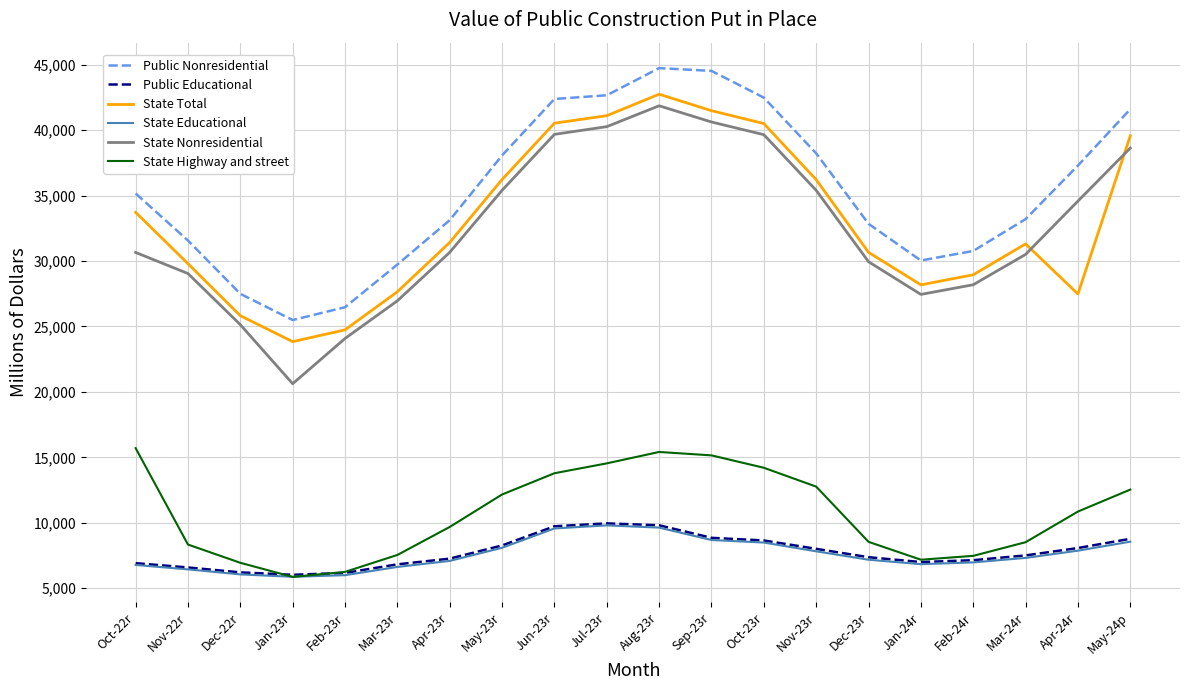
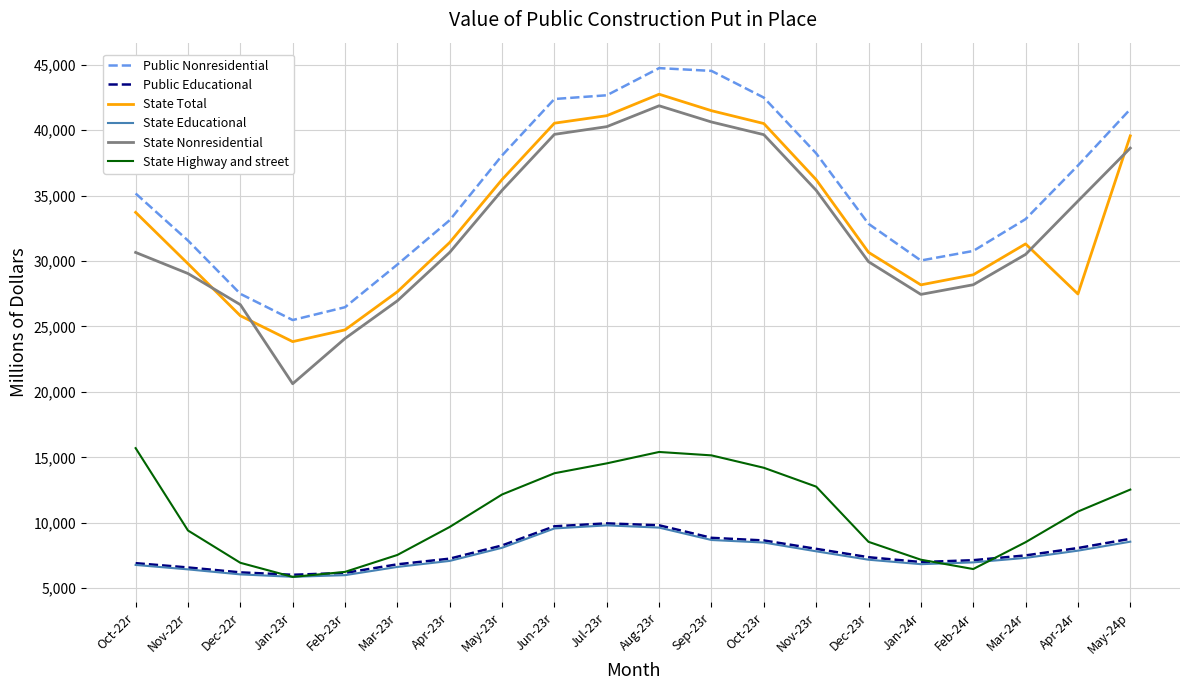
State Highway and street, Nov-22r: 8,300 -> 9,400
State Nonresidential, Dec-22r: 25,100 -> 26,700
State Highway and street, Feb-24r: 7,500 -> 6,500
